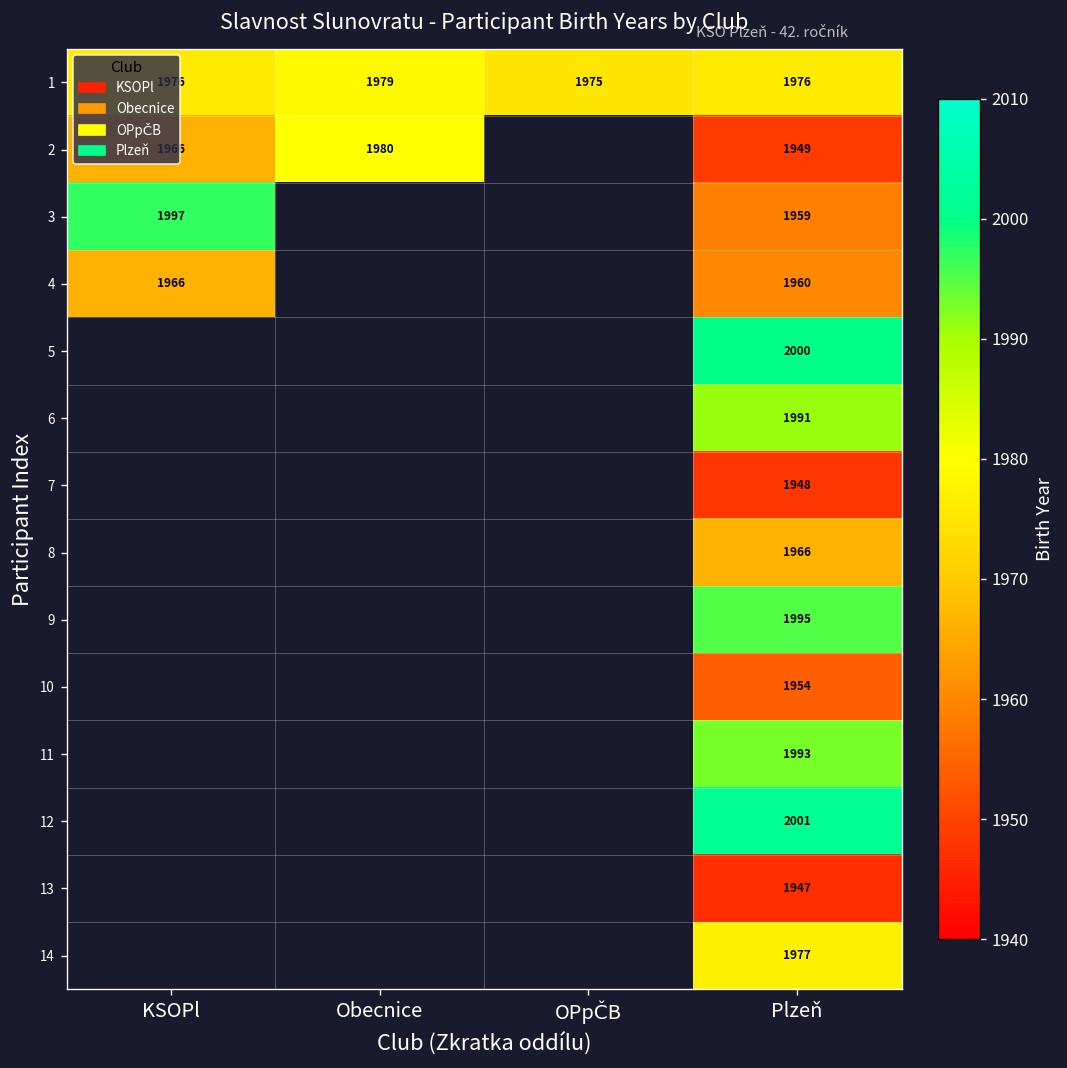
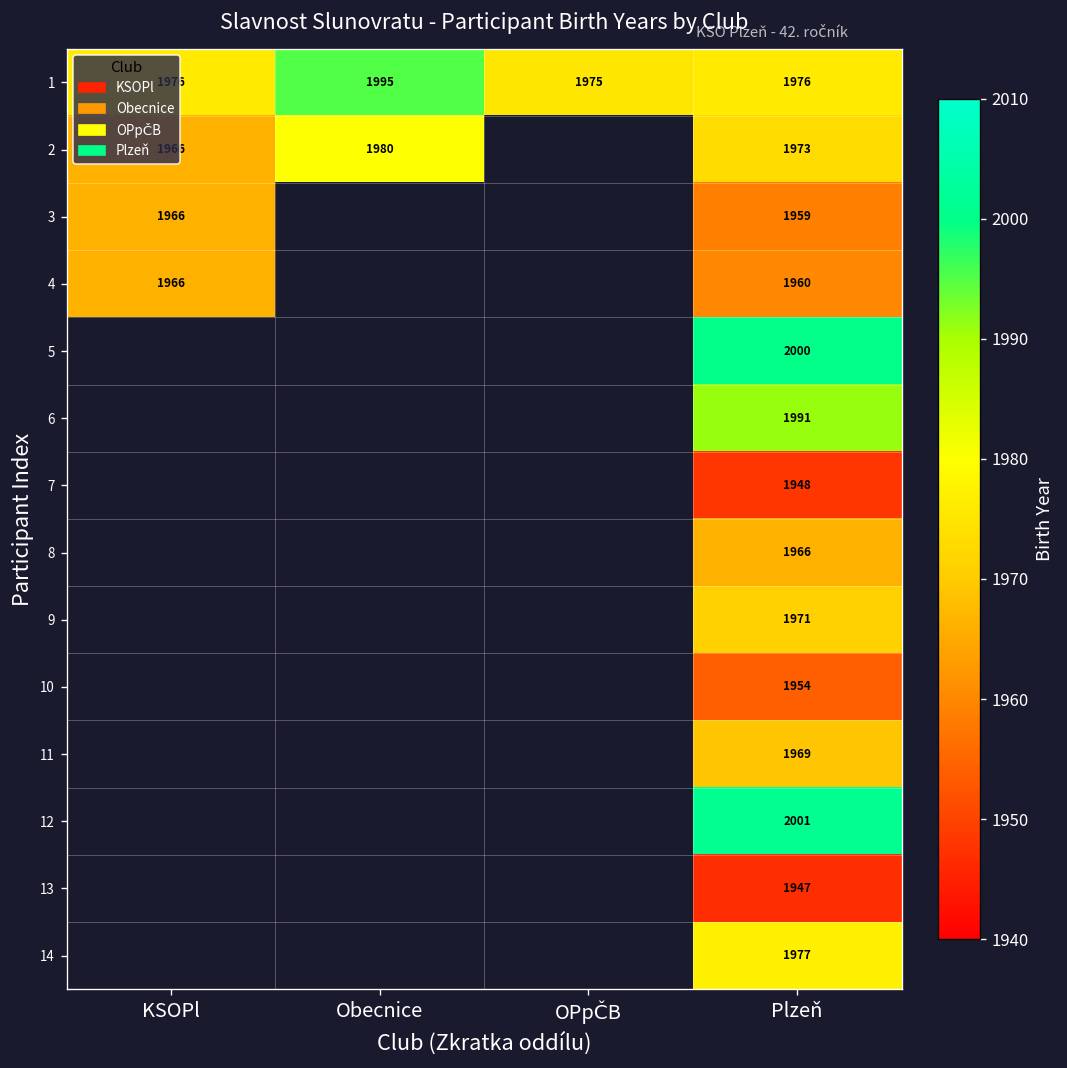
1, Obecnice: 1979 -> 1995
2, Plzeň: 1949 -> 1973
3, KSOPl: 1997 -> 1966
9, Plzeň: 1995 -> 1971
11, Plzeň: 1993 -> 1969
